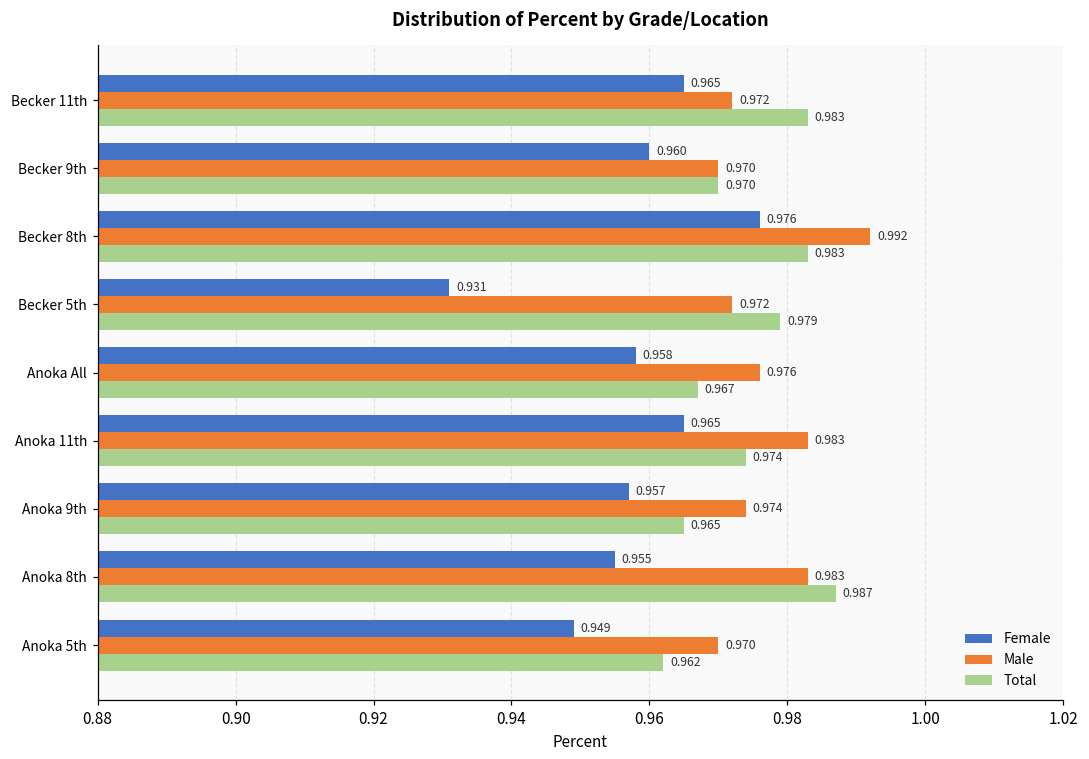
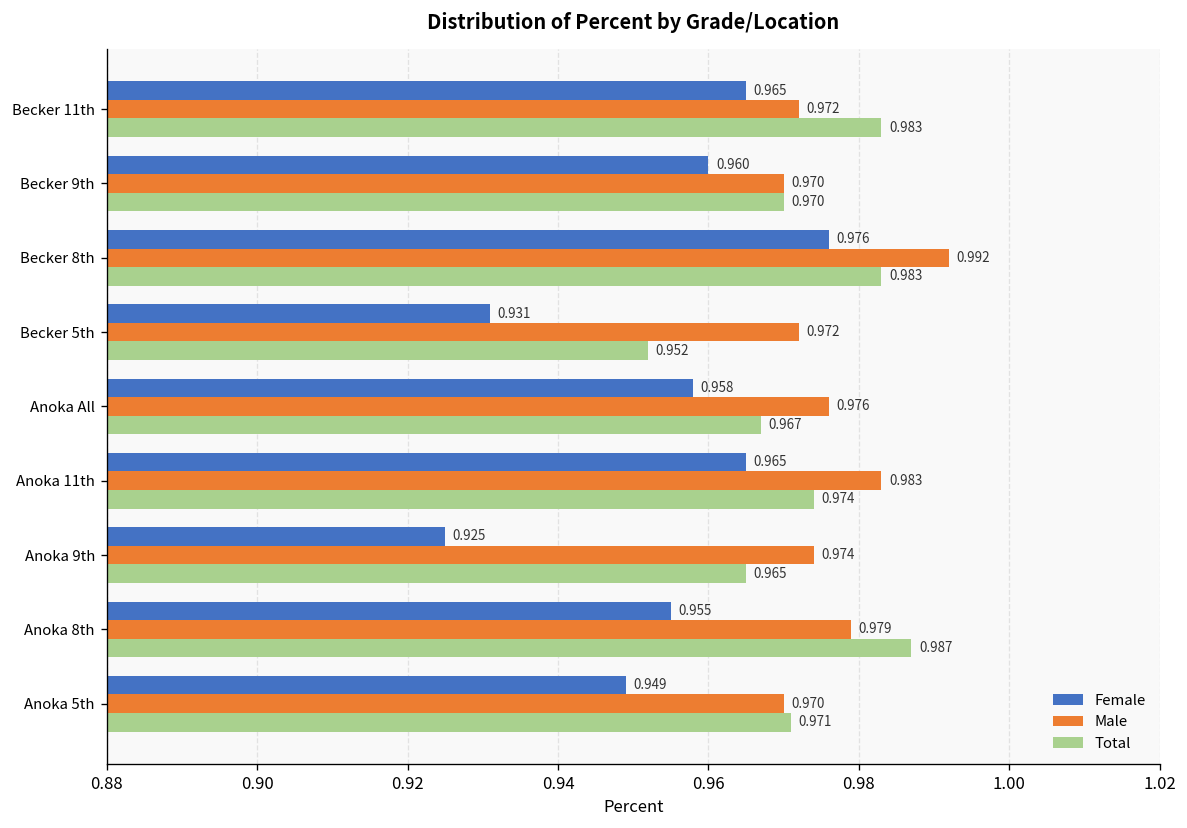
Total, Becker 5th: 0.979 -> 0.952
Female, Anoka 9th: 0.957 -> 0.925
Male, Anoka 8th: 0.983 -> 0.979
Total, Anoka 5th: 0.962 -> 0.971
